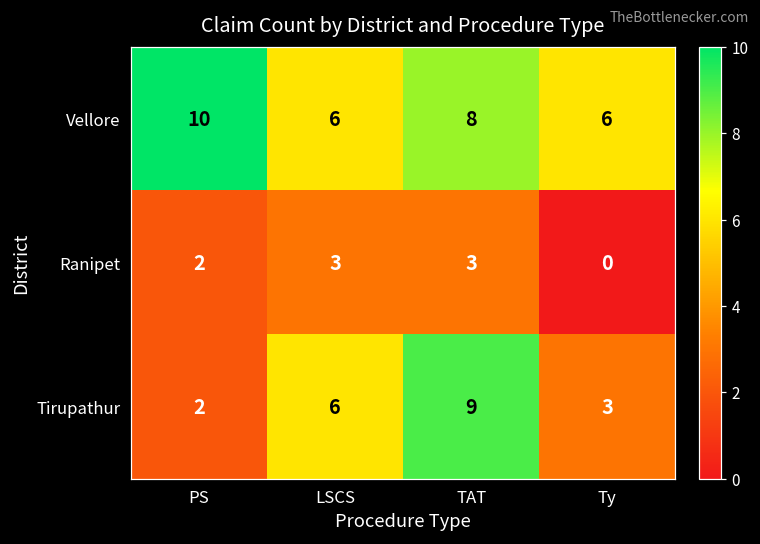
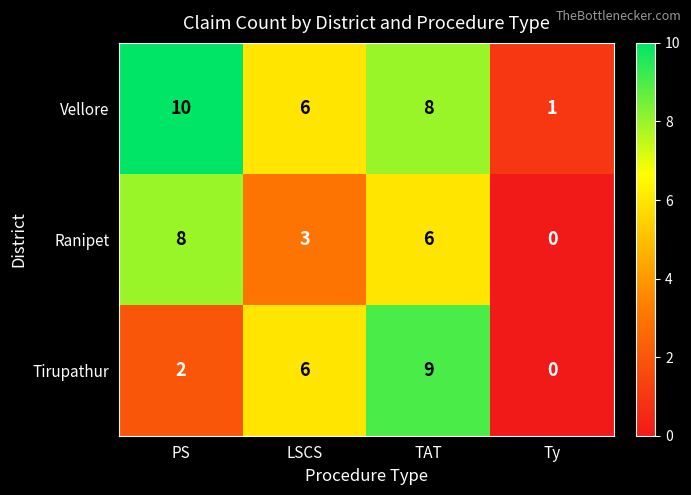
Vellore, Ty: 6 -> 1
Ranipet, PS: 2 -> 8
Ranipet, TAT: 3 -> 6
Tirupathur, Ty: 3 -> 0
